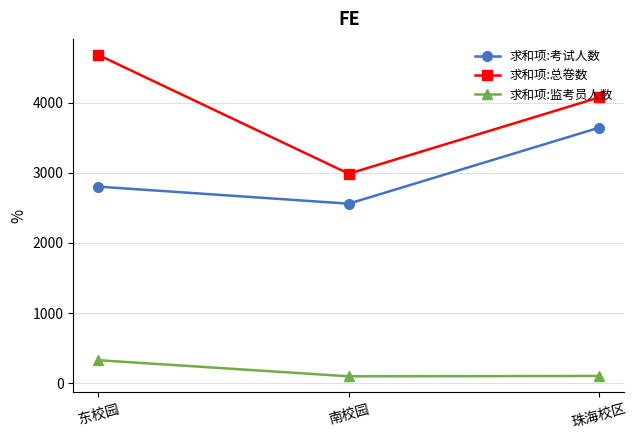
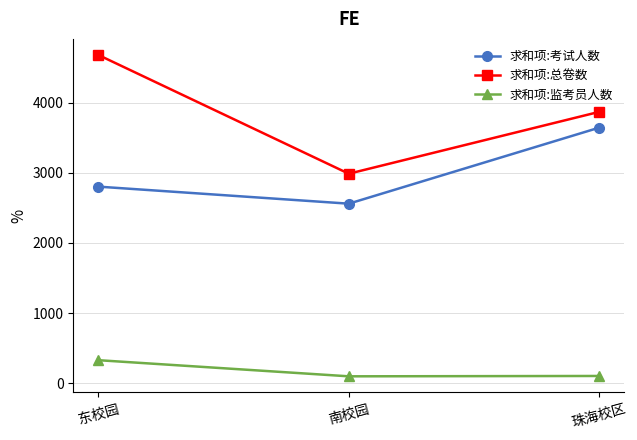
求和项:总卷数, 珠海校区: 4100 -> 3900
